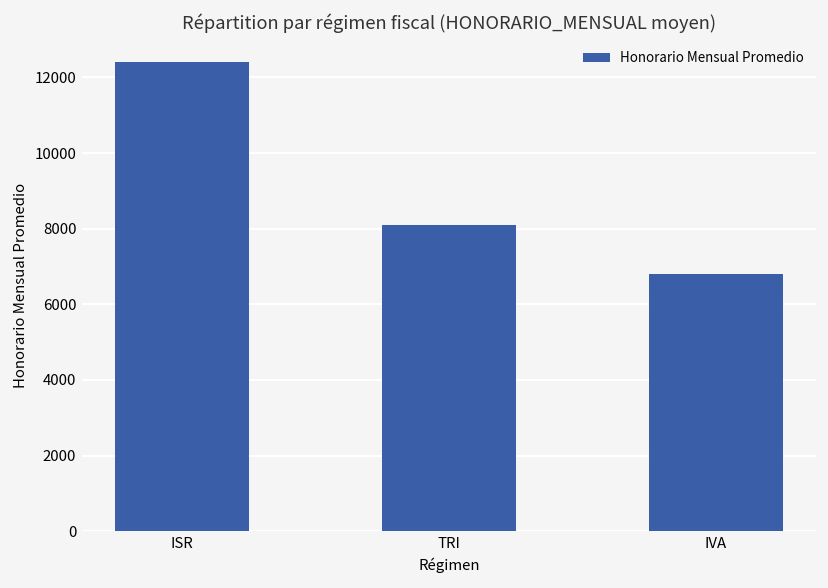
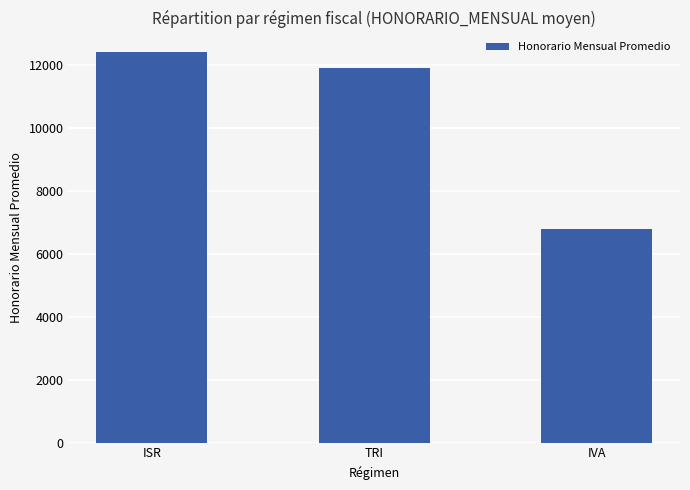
TRI: 8100 -> 11900
